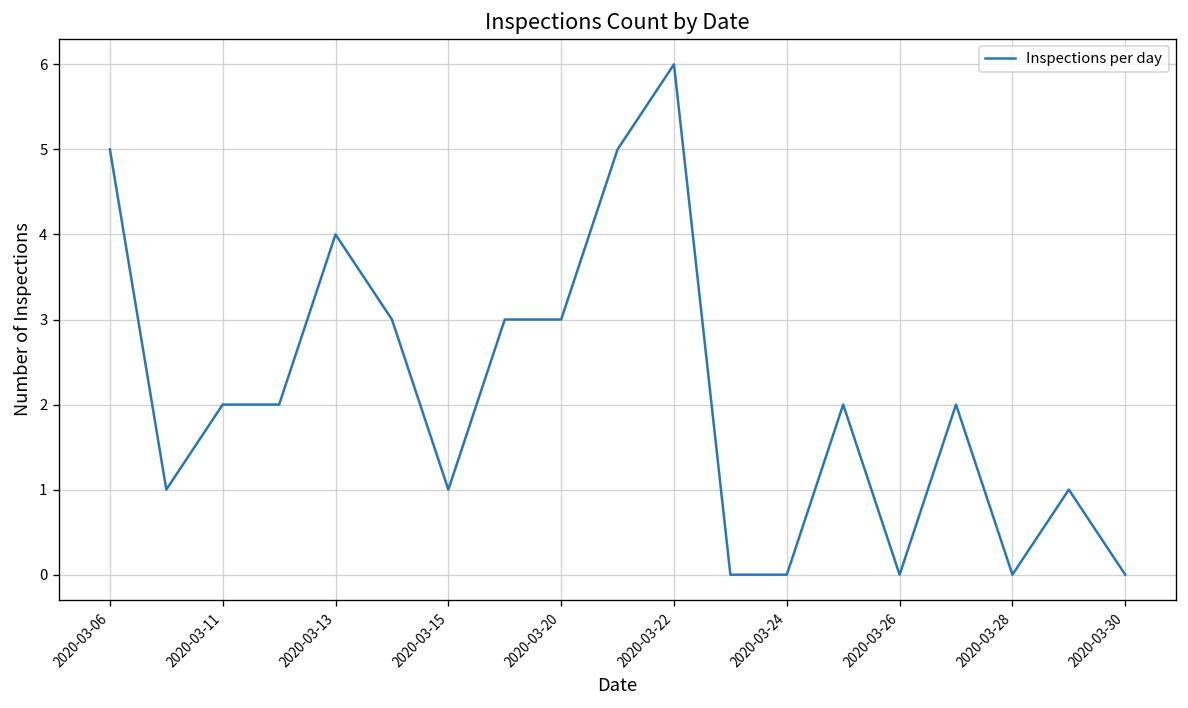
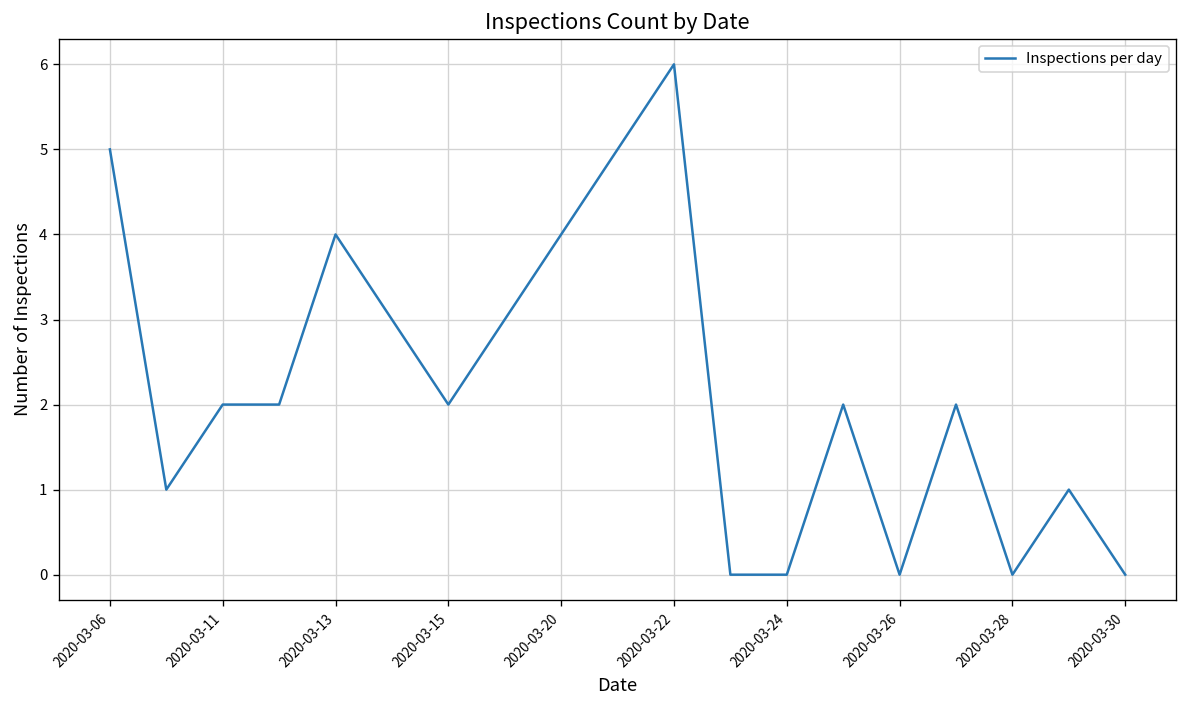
2020-03-15: 1 -> 2
2020-03-20: 3 -> 4
